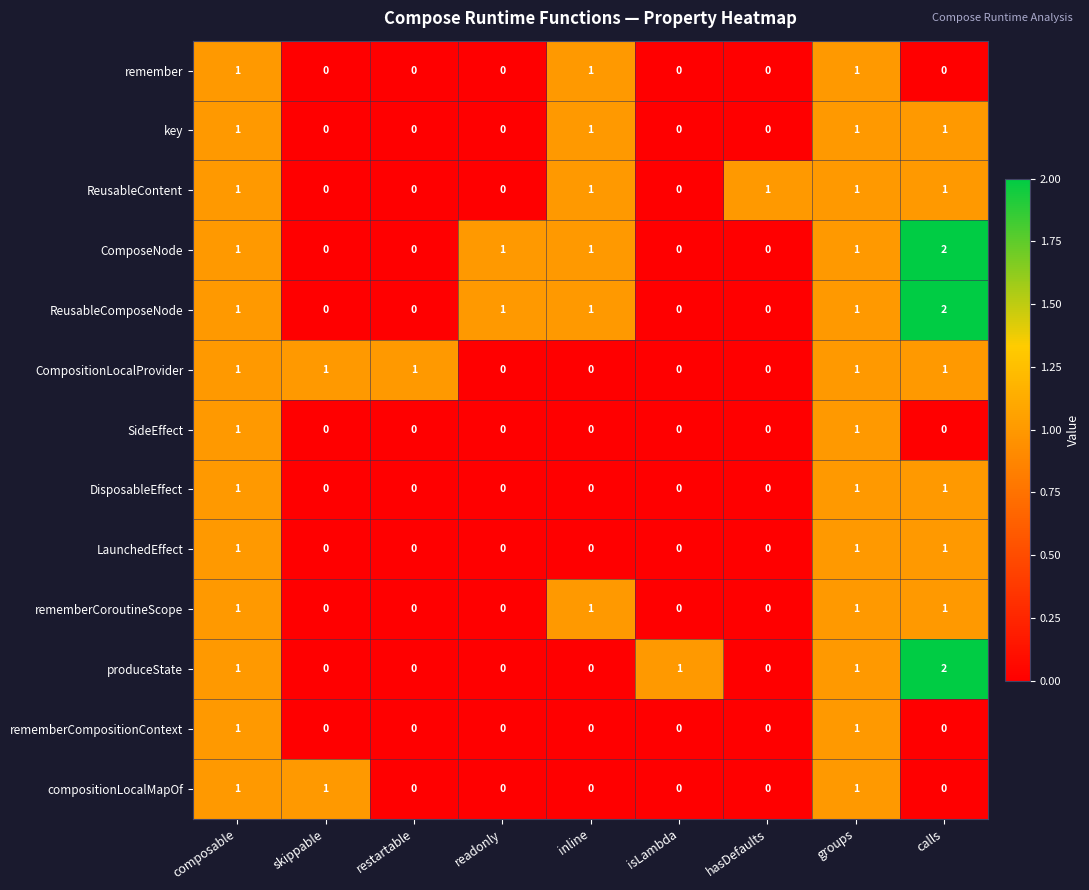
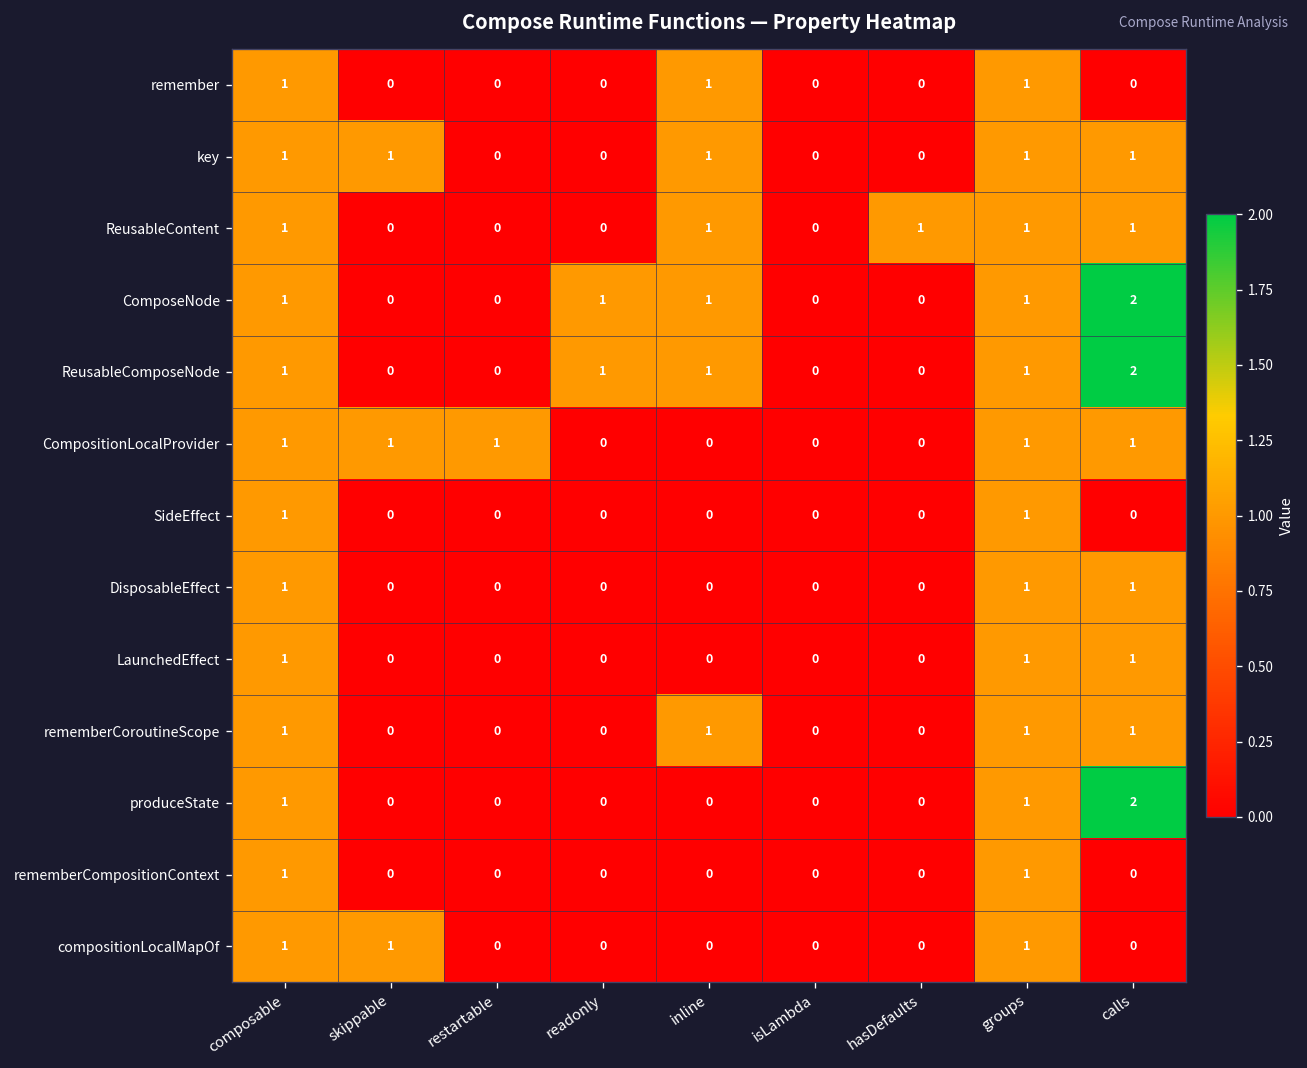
key, skippable: 0 -> 1
produceState, isLambda: 1 -> 0
